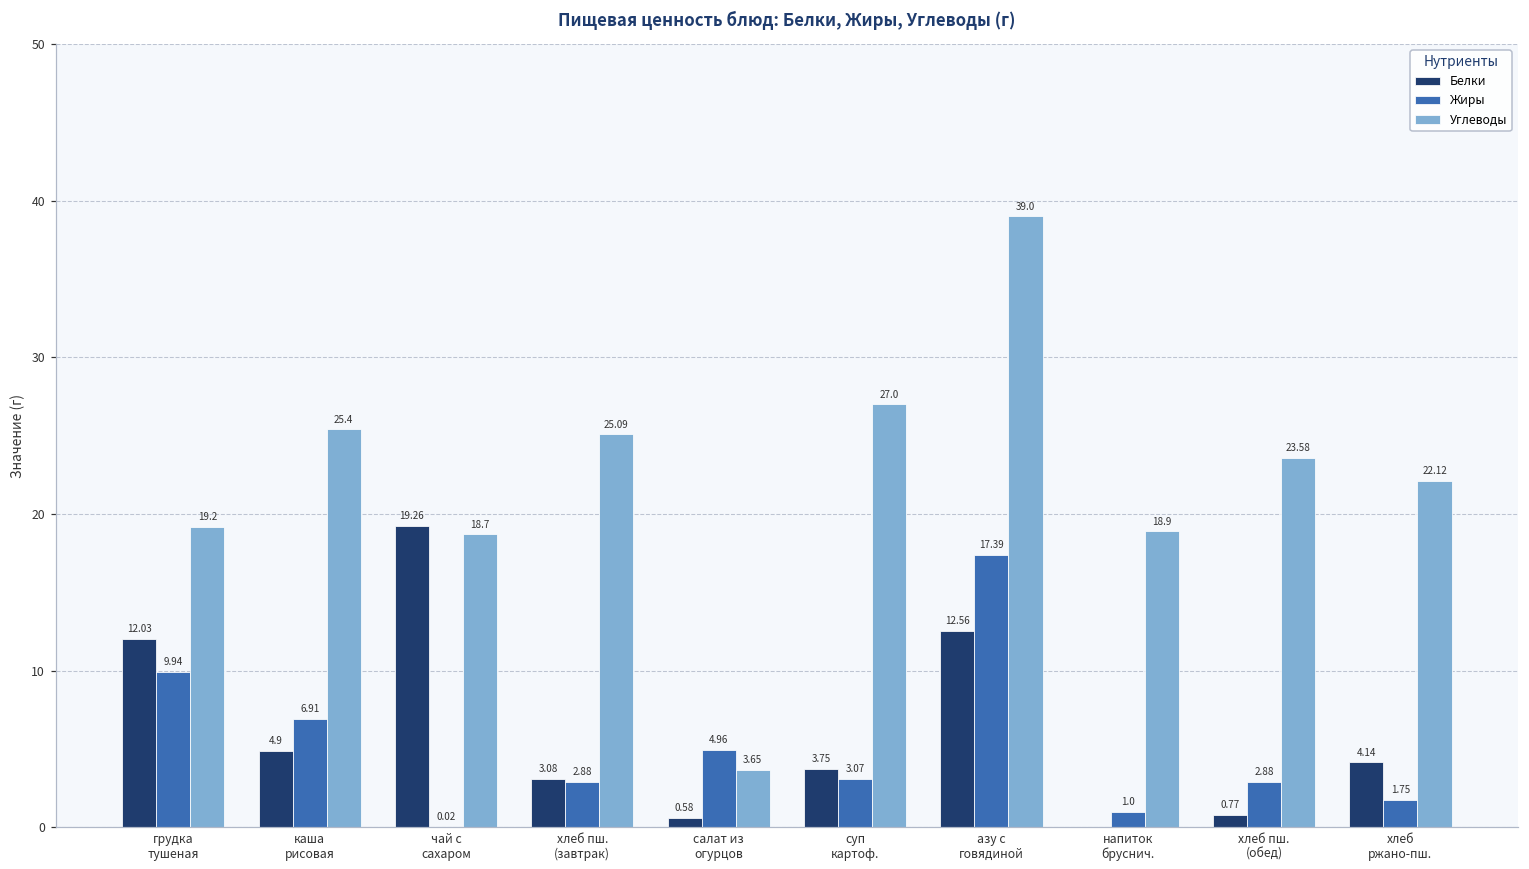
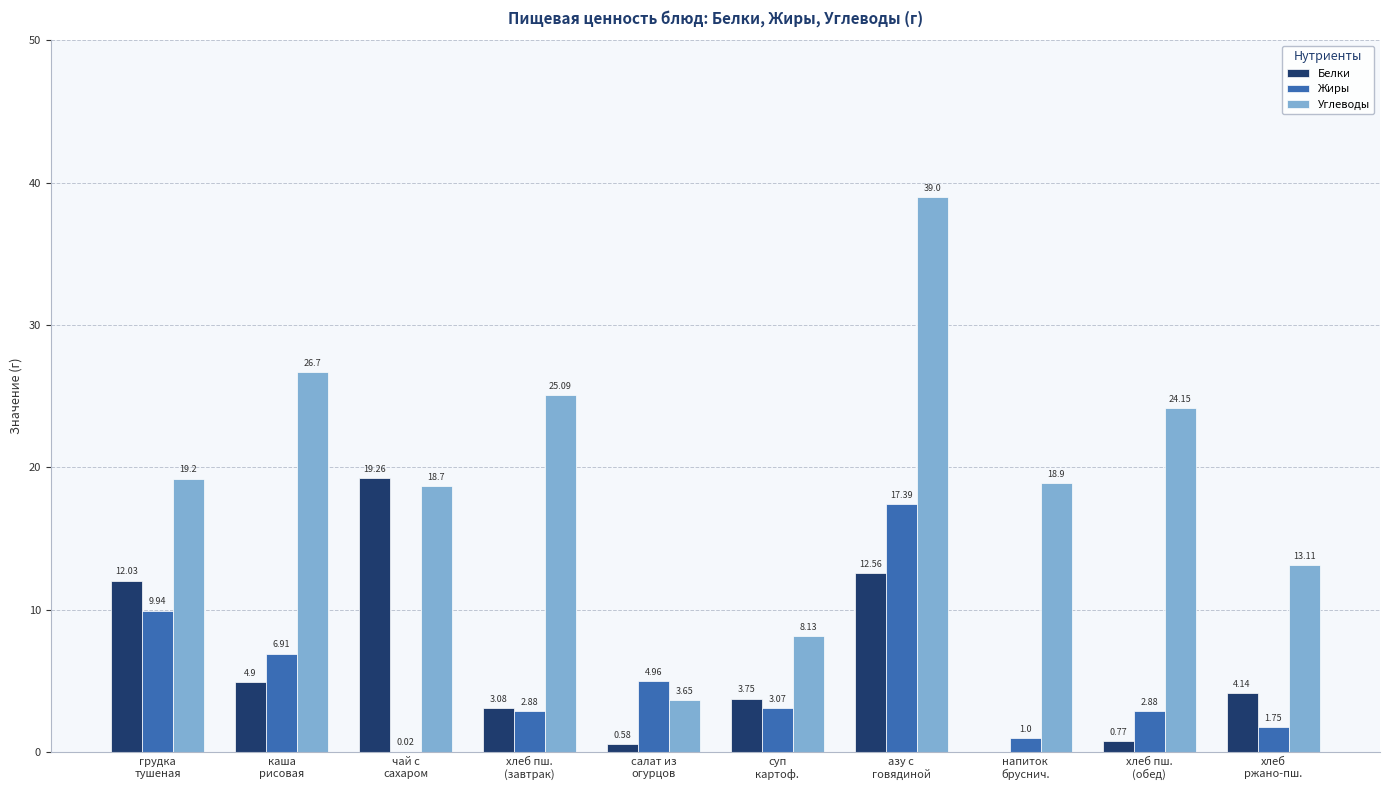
Углеводы, каша рисовая: 25.4 -> 26.7
Углеводы, суп картоф.: 27.0 -> 8.13
Углеводы, хлеб пш. (обед): 23.58 -> 24.15
Углеводы, хлеб ржано-пш.: 22.12 -> 13.11
